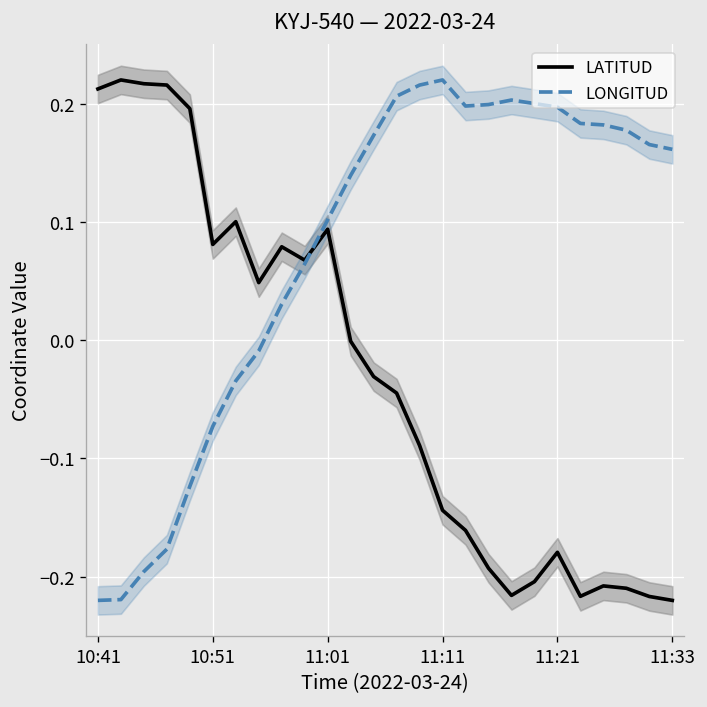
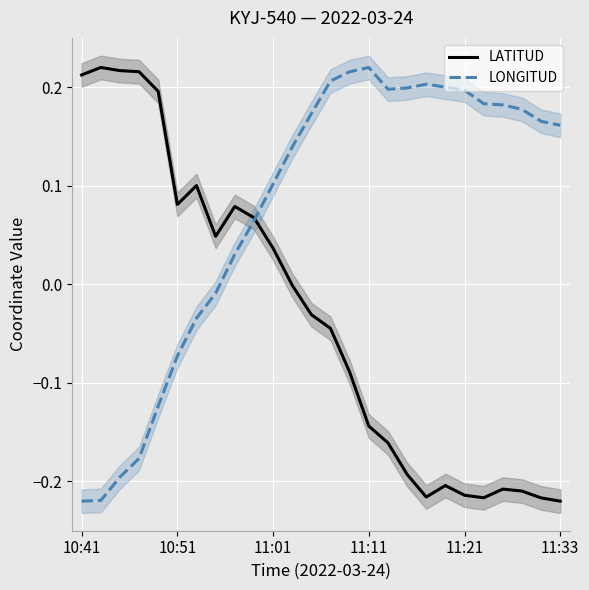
LATITUD, 11:01: 0.09 -> 0.04
LATITUD, 11:21: -0.18 -> -0.21
